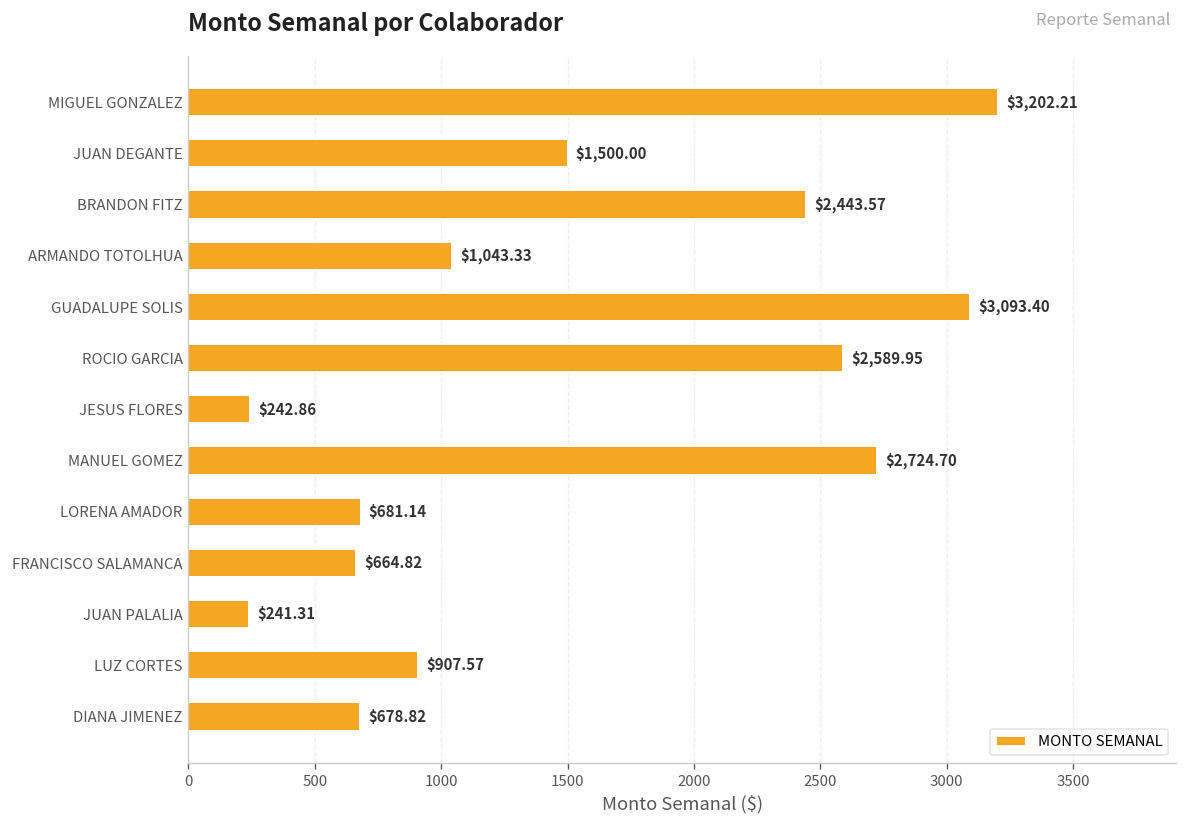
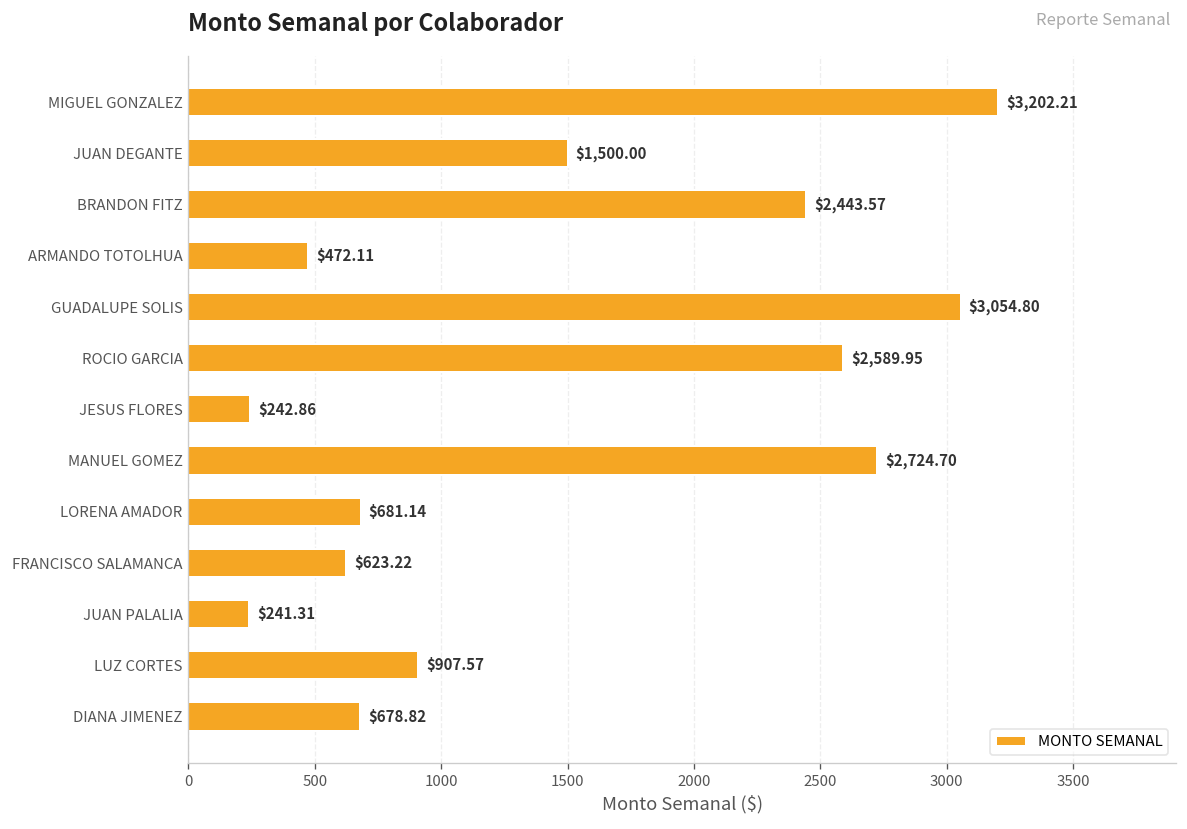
ARMANDO TOTOLHUA: $1,043.33 -> $472.11
GUADALUPE SOLIS: $3,093.40 -> $3,054.80
FRANCISCO SALAMANCA: $664.82 -> $623.22
